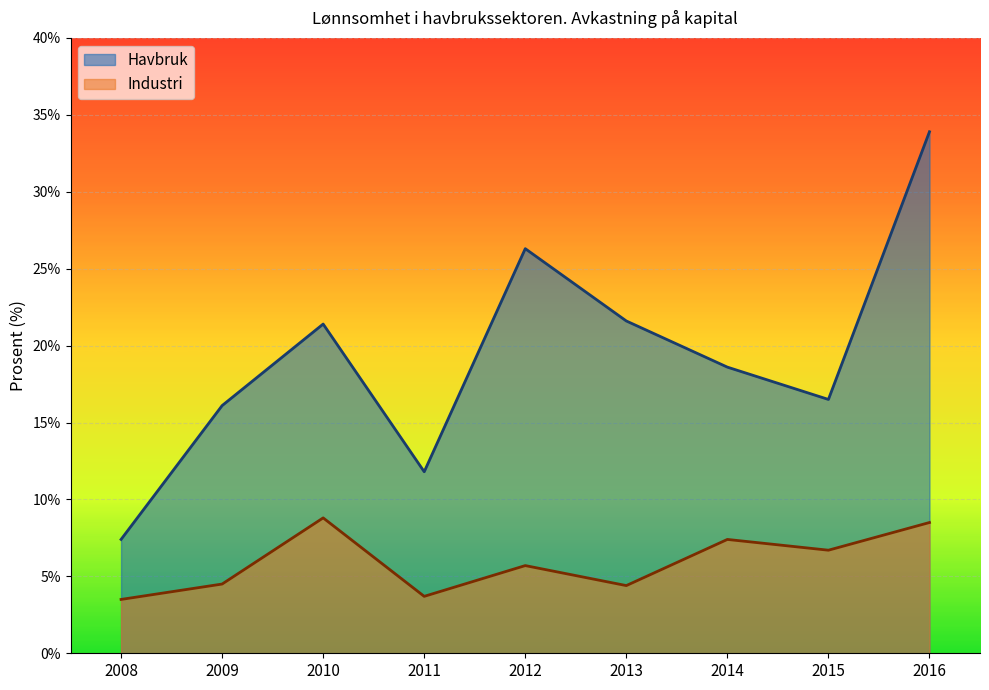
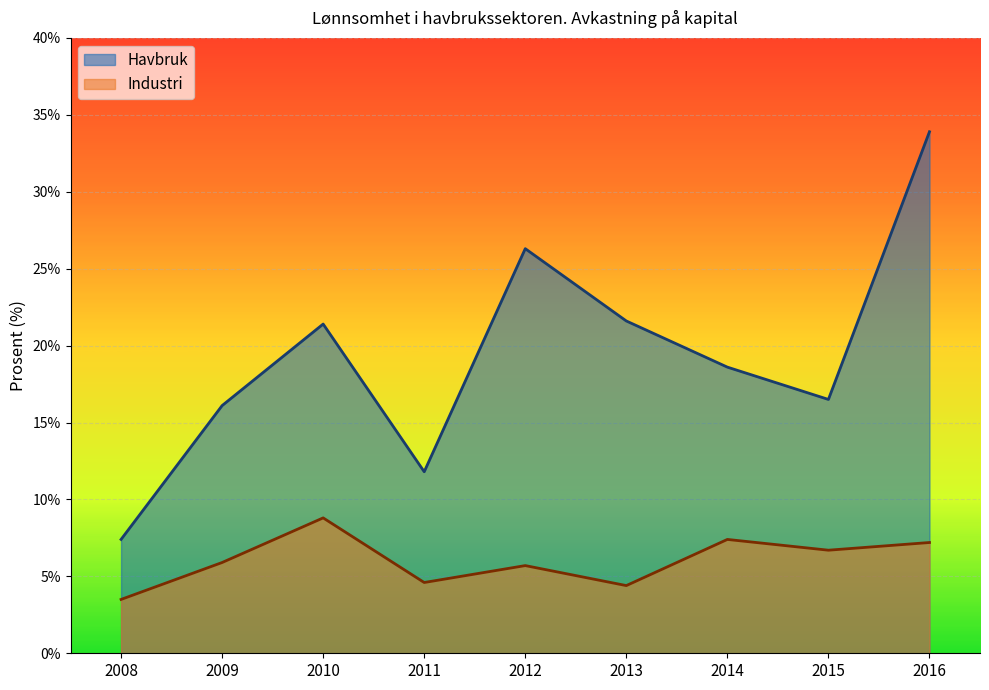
Industri, 2009: 4.5% -> 5.9%
Industri, 2011: 3.7% -> 4.6%
Industri, 2016: 8.5% -> 7.2%
